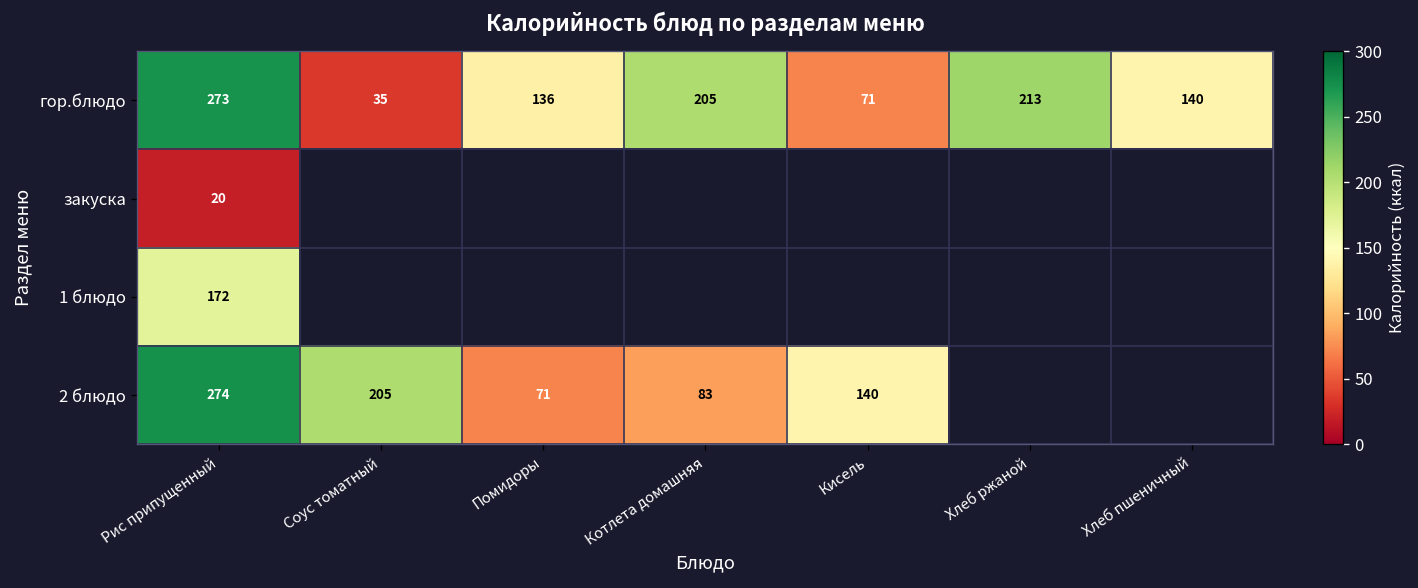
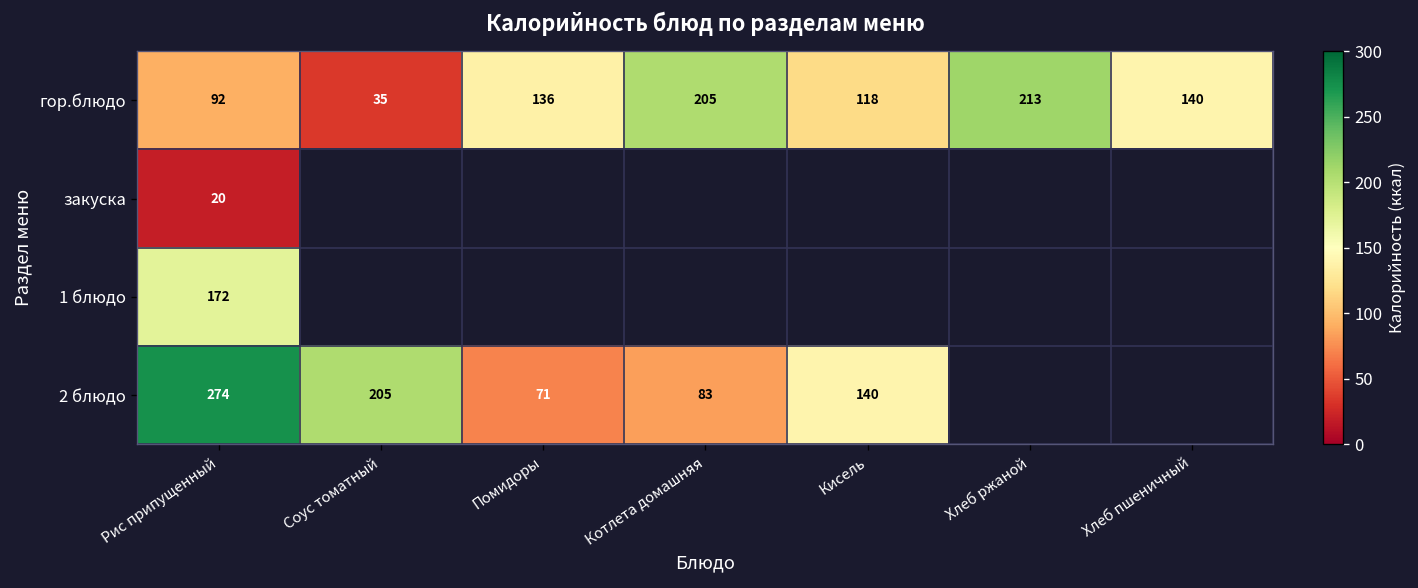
гор.блюдо, Рис припущенный: 273 -> 92
гор.блюдо, Кисель: 71 -> 118
